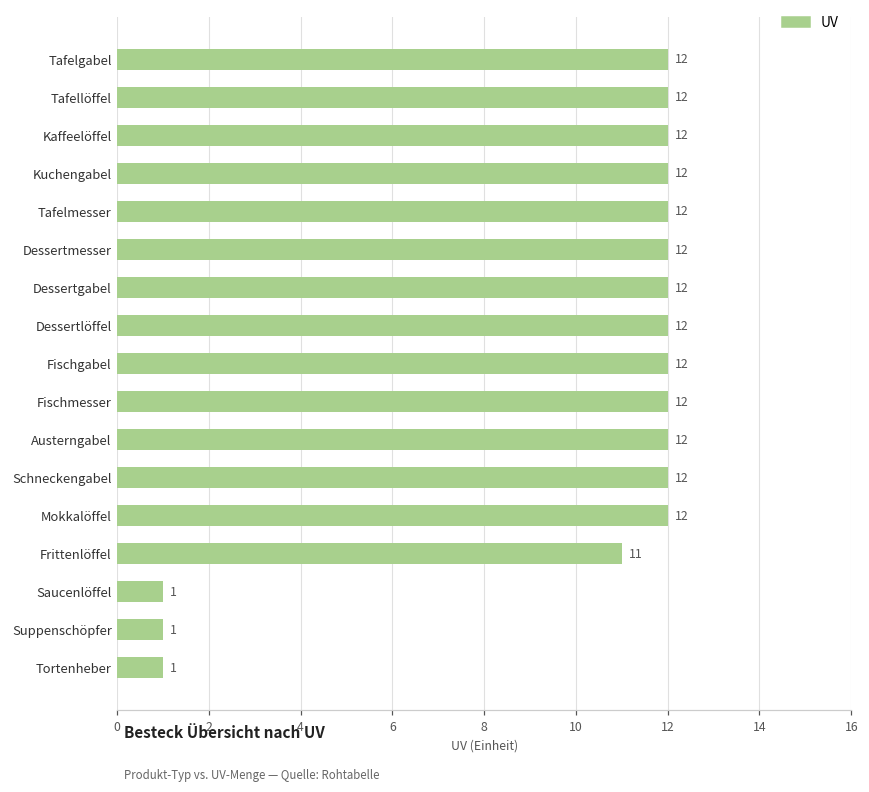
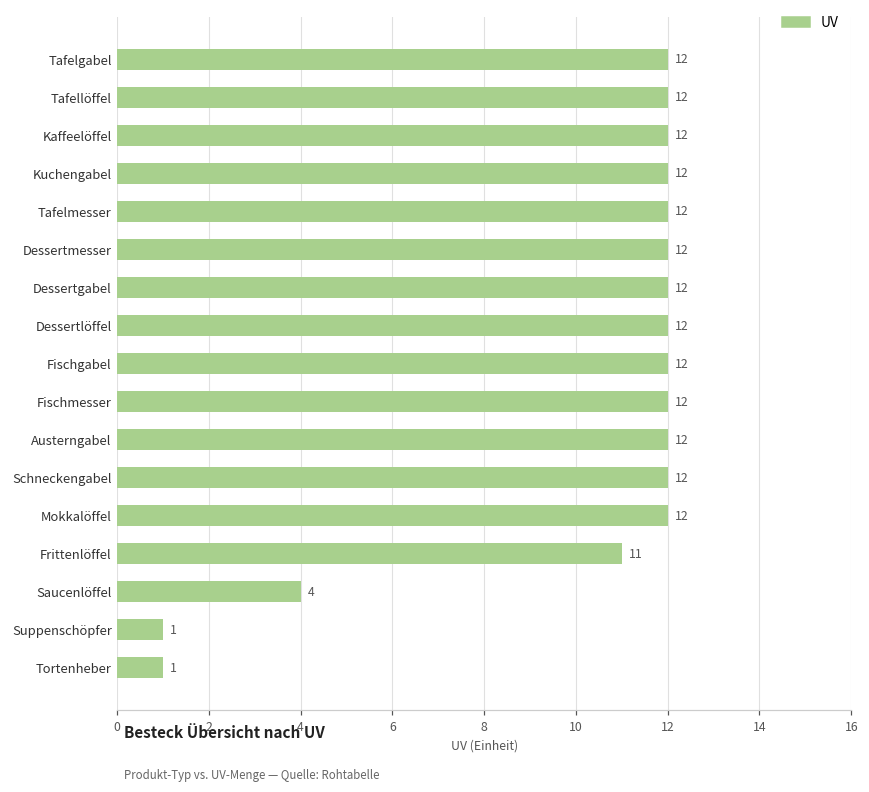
Saucenlöffel: 1 -> 4
